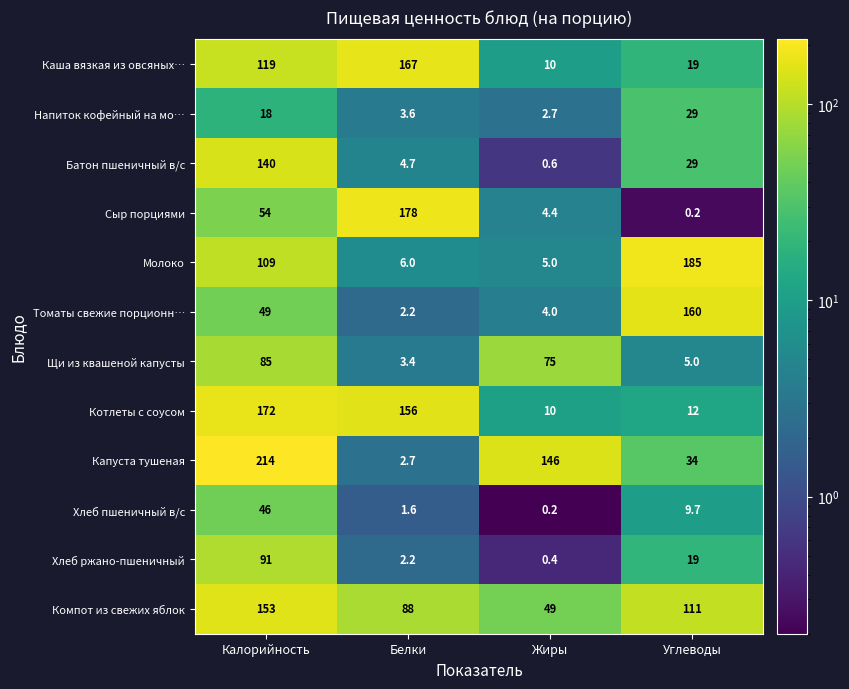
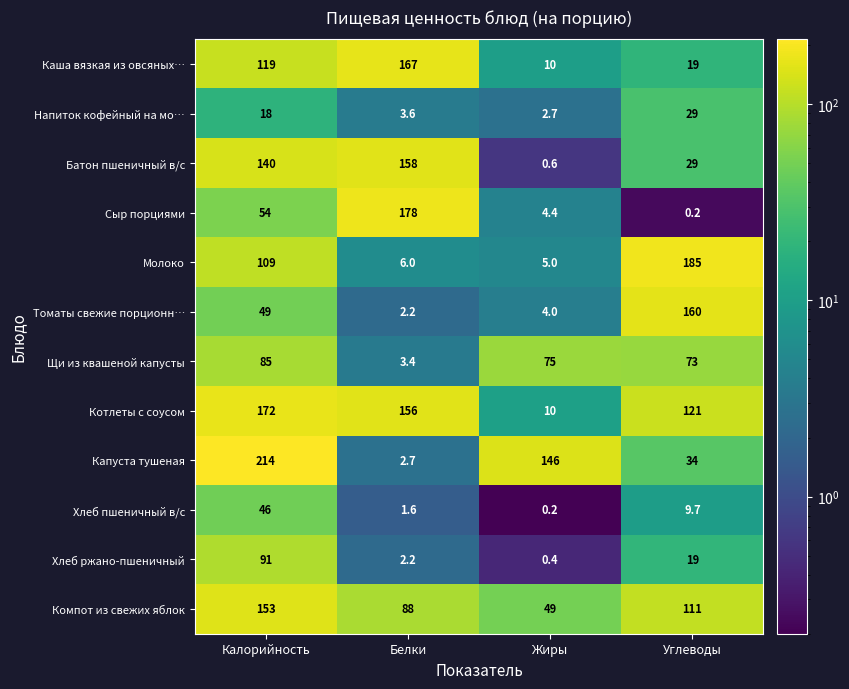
Батон пшеничный в/с, Белки: 4.7 -> 158
Щи из квашеной капусты, Углеводы: 5.0 -> 73
Котлеты с соусом, Углеводы: 12 -> 121
